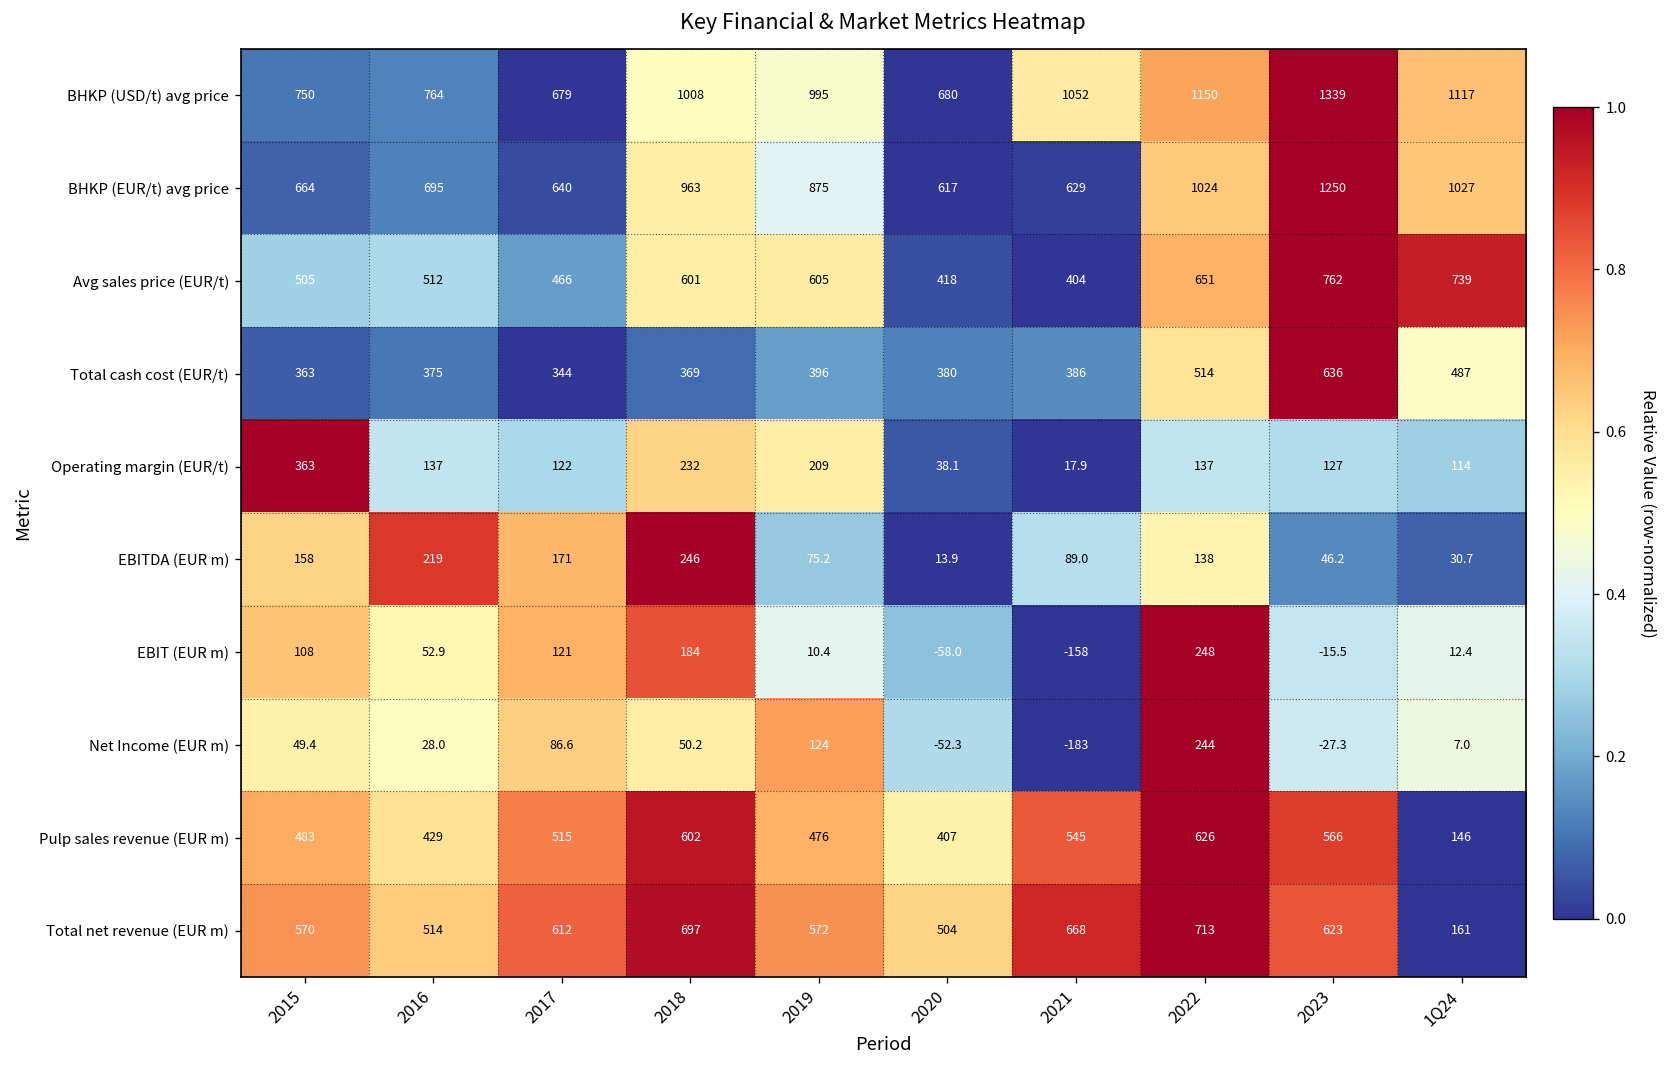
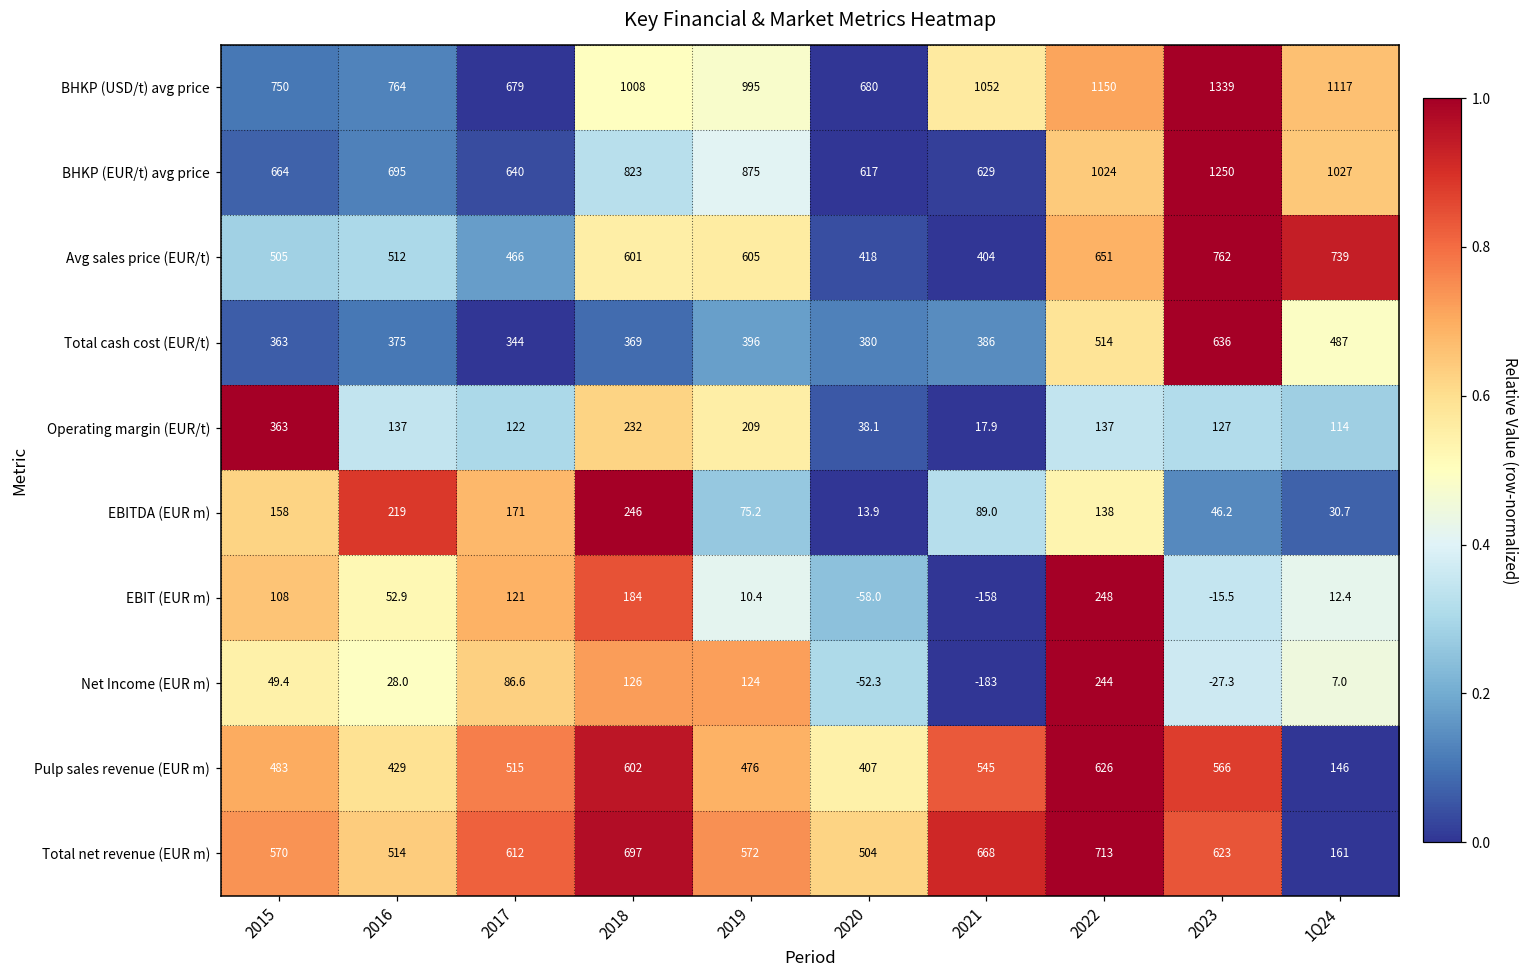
BHKP (EUR/t) avg price, 2018: 963 -> 823
Net Income (EUR m), 2018: 50.2 -> 126
